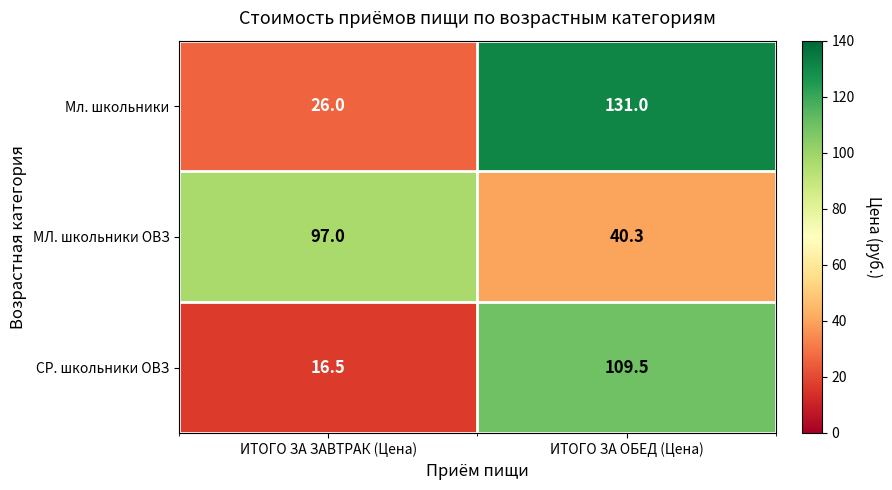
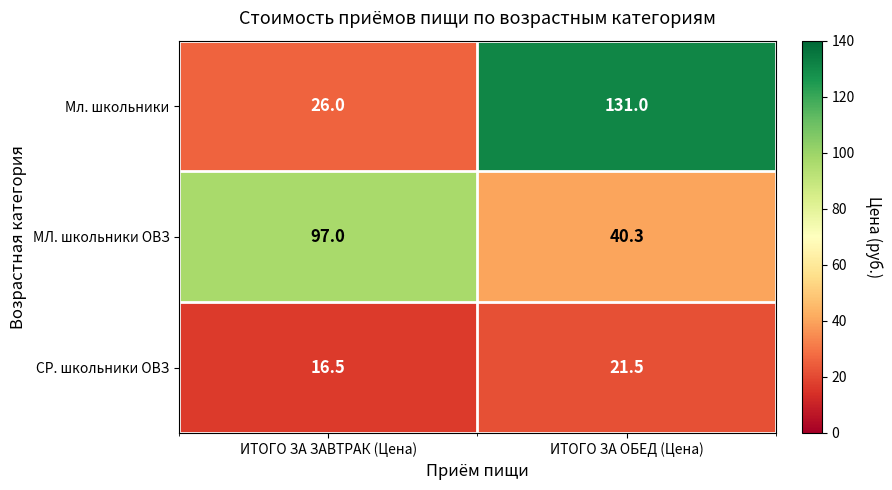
СР. школьники ОВЗ, ИТОГО ЗА ОБЕД (Цена): 109.5 -> 21.5
